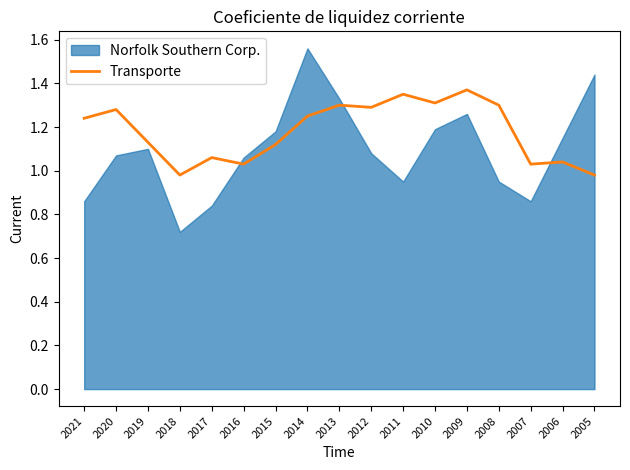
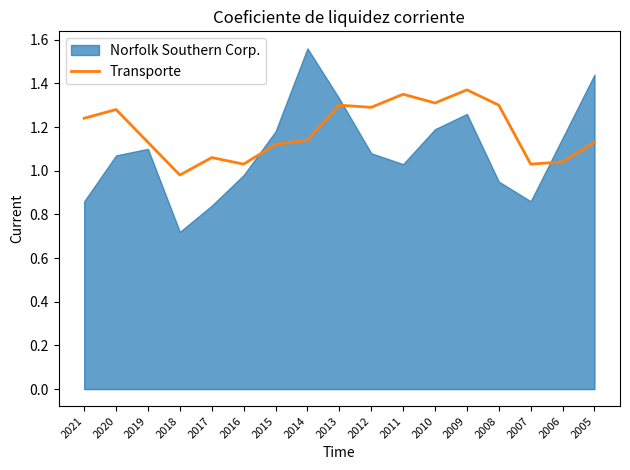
Norfolk Southern Corp., 2016: 1.06 -> 0.98
Transporte, 2014: 1.25 -> 1.14
Norfolk Southern Corp., 2011: 0.95 -> 1.03
Transporte, 2005: 0.98 -> 1.13
